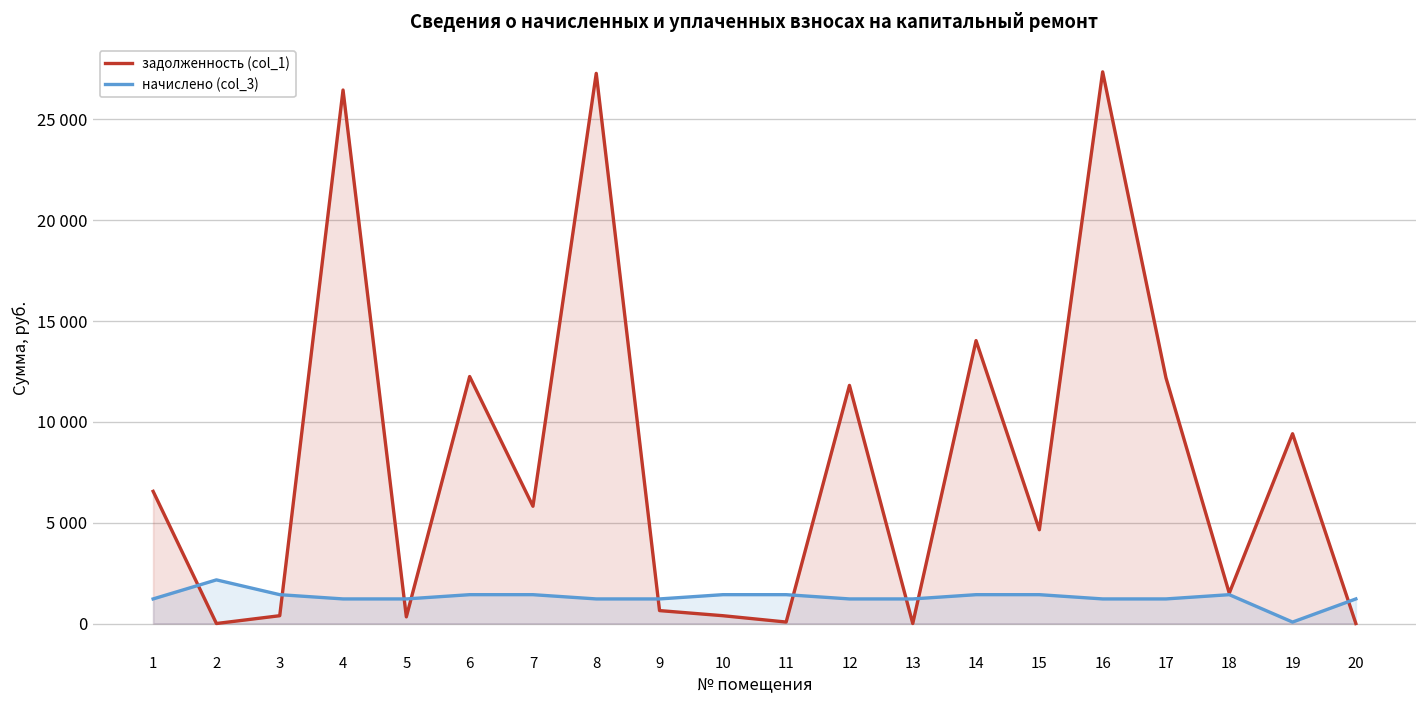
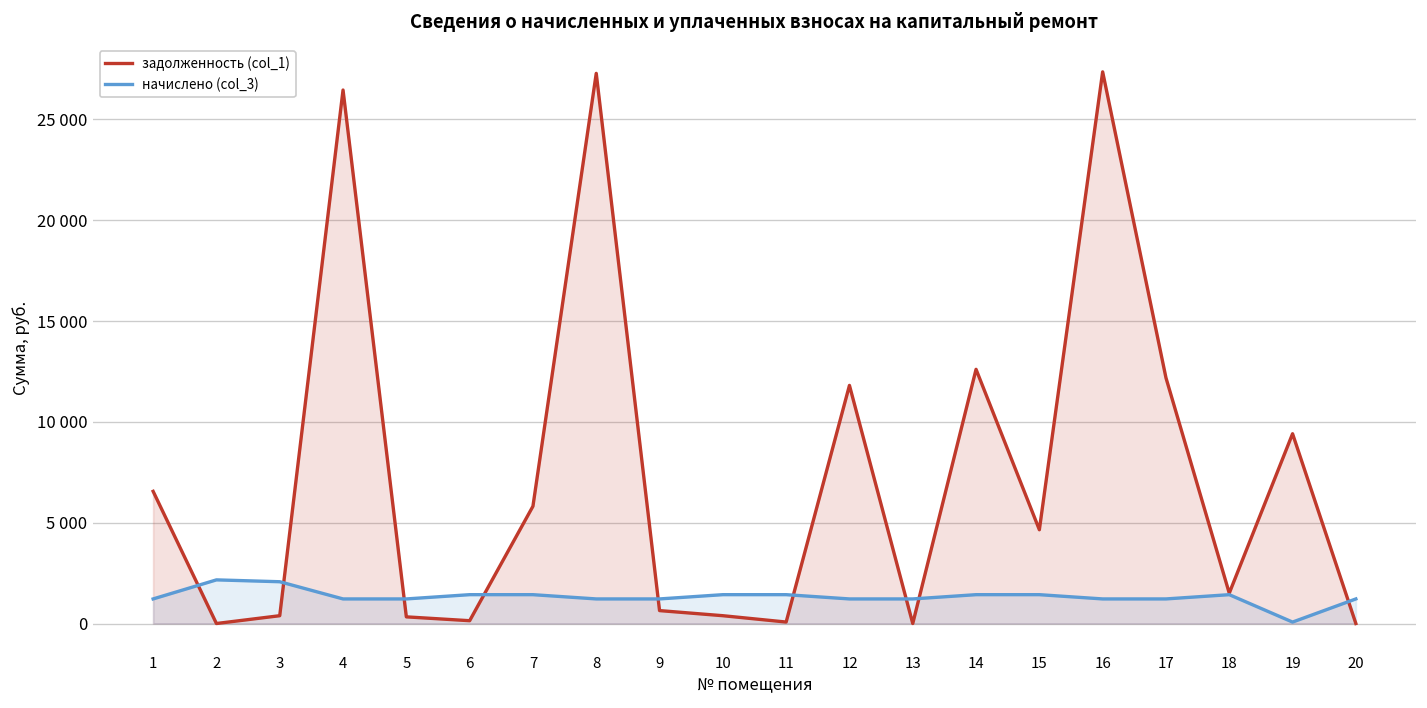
начислено (col_3), 3: 1400 -> 2100
задолженность (col_1), 6: 12200 -> 100
задолженность (col_1), 14: 14000 -> 12600
